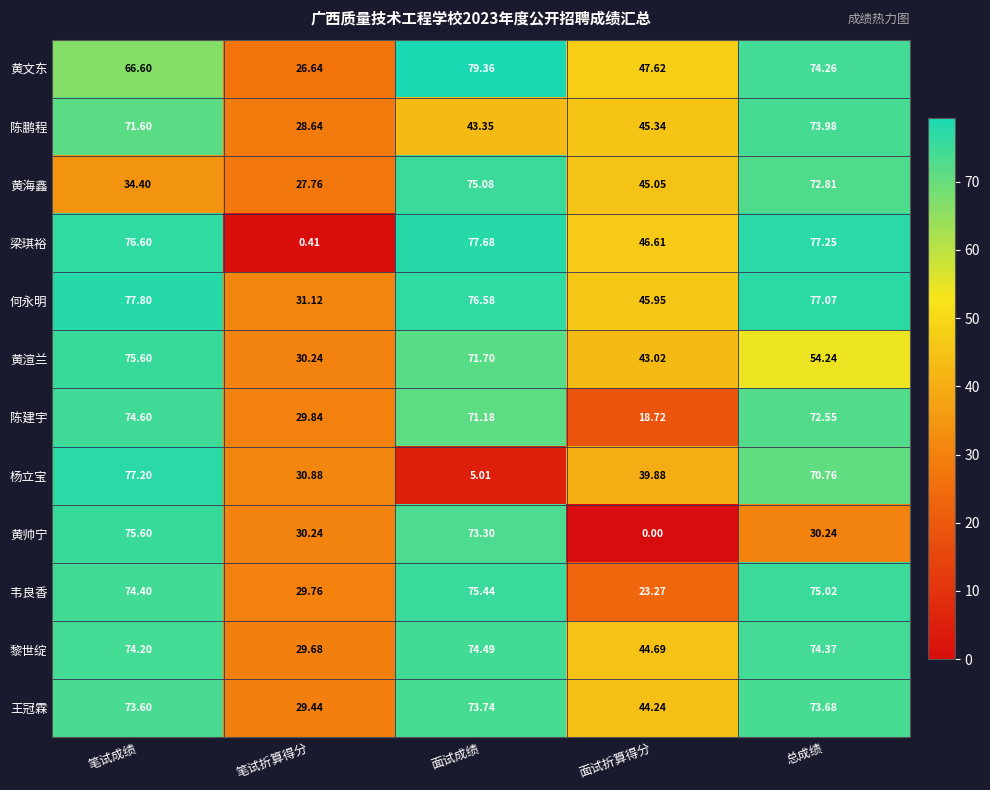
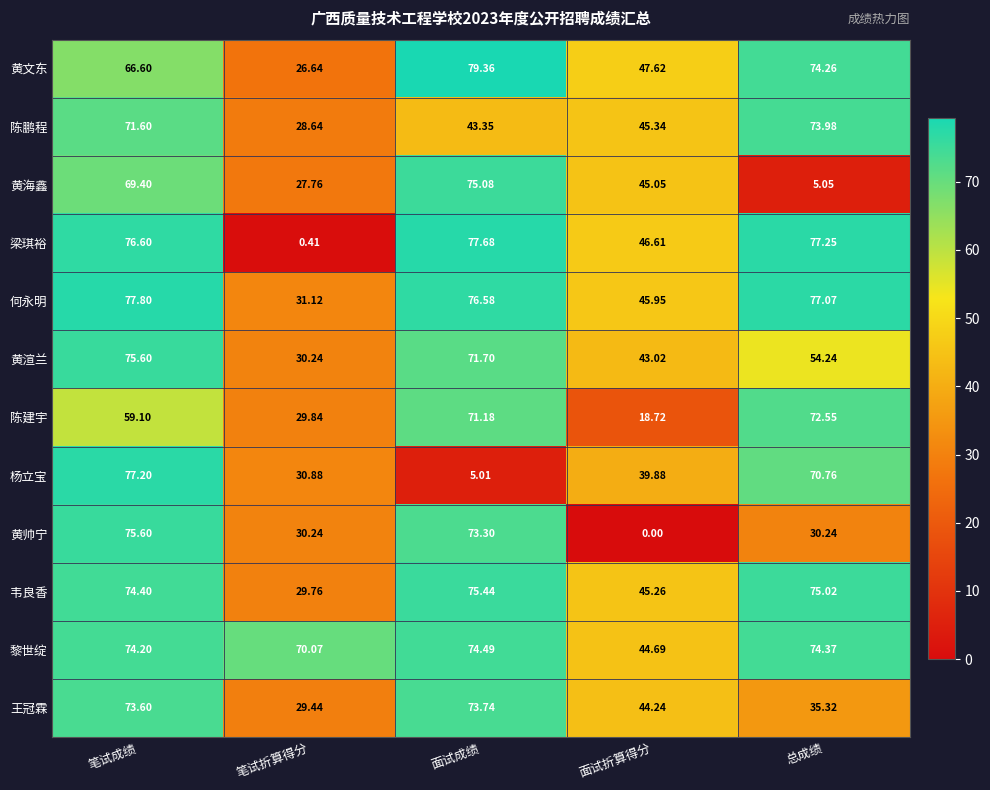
黄海鑫, 笔试成绩: 34.40 -> 69.40
黄海鑫, 总成绩: 72.81 -> 5.05
陈建宇, 笔试成绩: 74.60 -> 59.10
韦良香, 面试折算得分: 23.27 -> 45.26
黎世绽, 笔试折算得分: 29.68 -> 70.07
王冠霖, 总成绩: 73.68 -> 35.32
